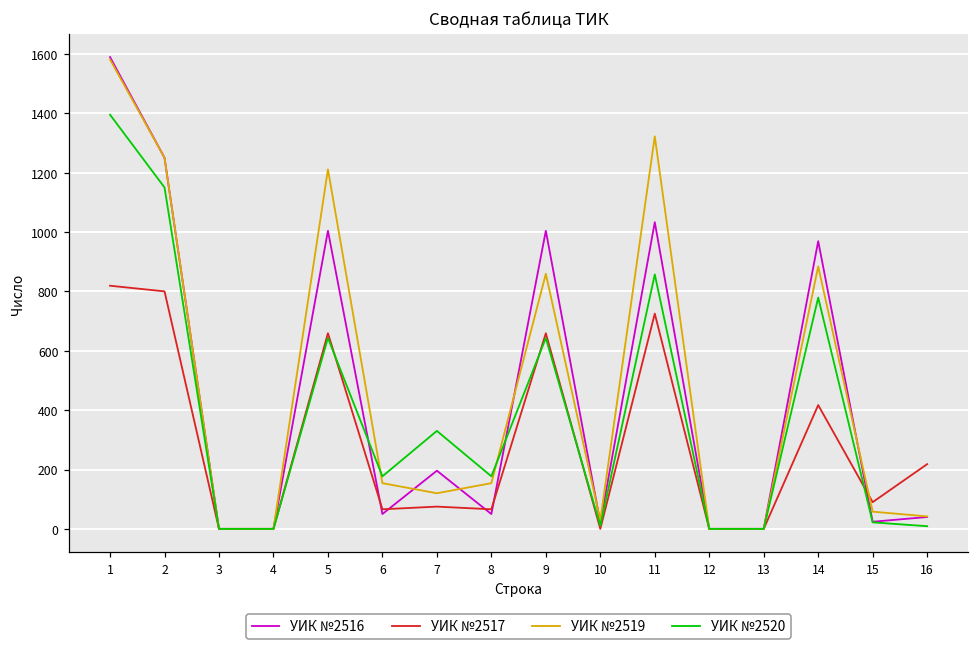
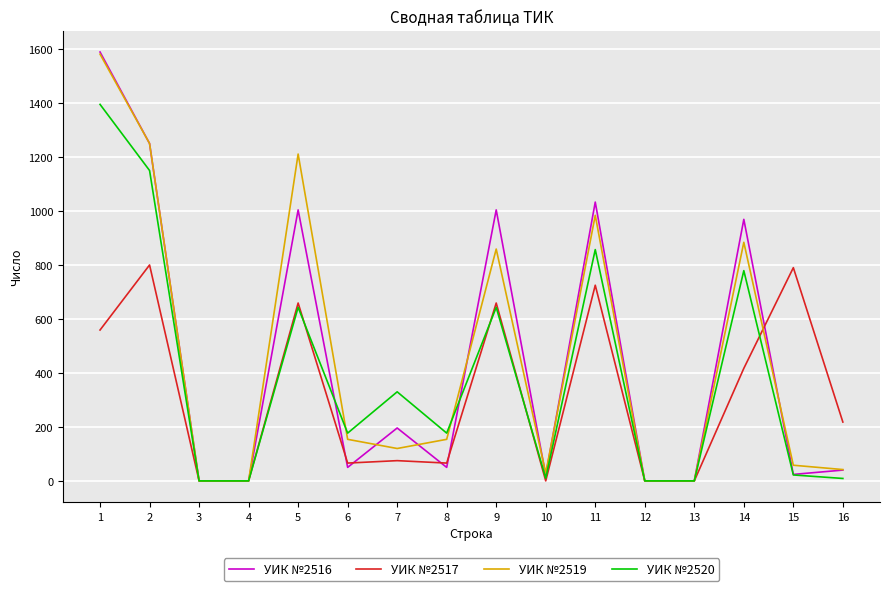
УИК №2517, 1: 820 -> 560
УИК №2519, 11: 1320 -> 980
УИК №2517, 15: 90 -> 790
